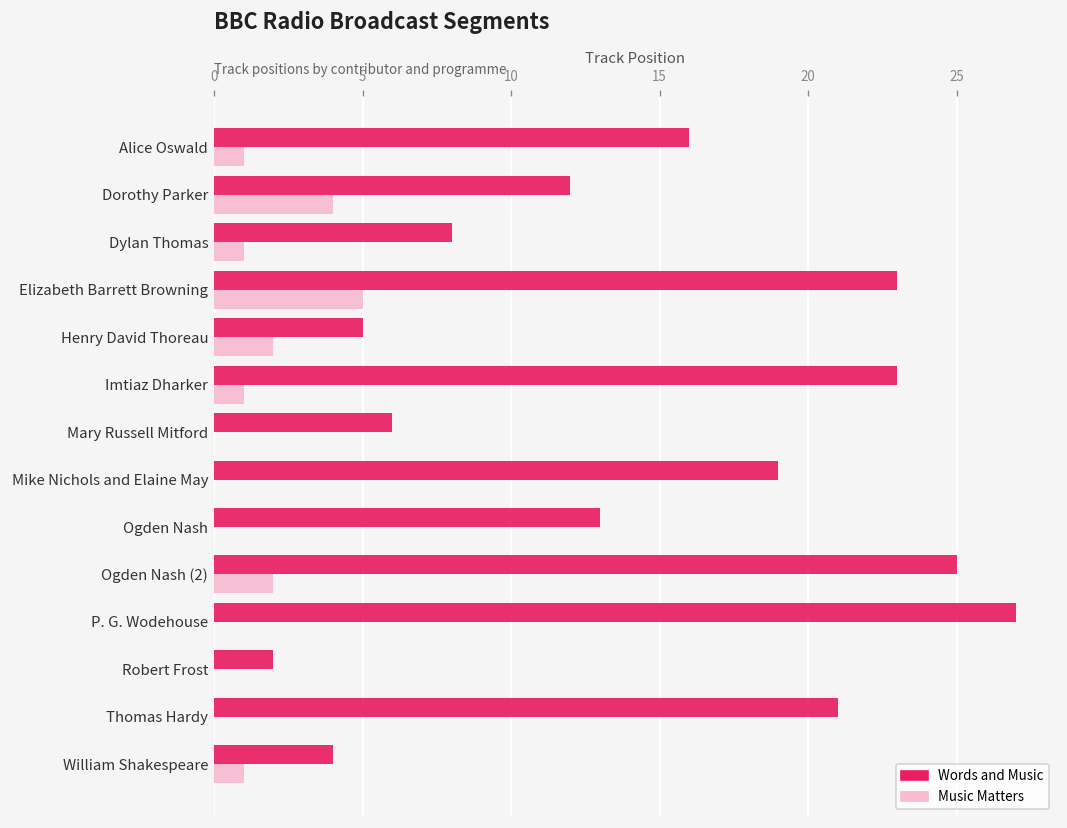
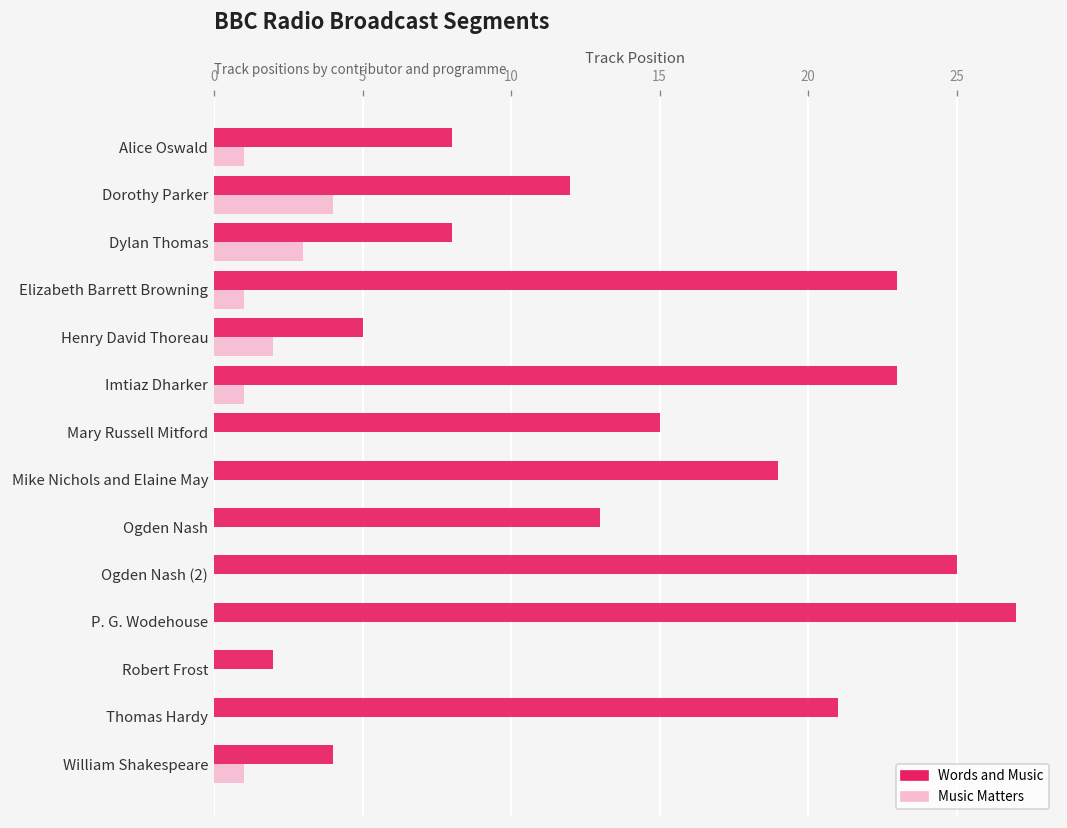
Words and Music, Alice Oswald: 16 -> 8
Music Matters, Dylan Thomas: 1 -> 3
Music Matters, Elizabeth Barrett Browning: 5 -> 1
Words and Music, Mary Russell Mitford: 6 -> 15
Music Matters, Ogden Nash (2): 2 -> 0
